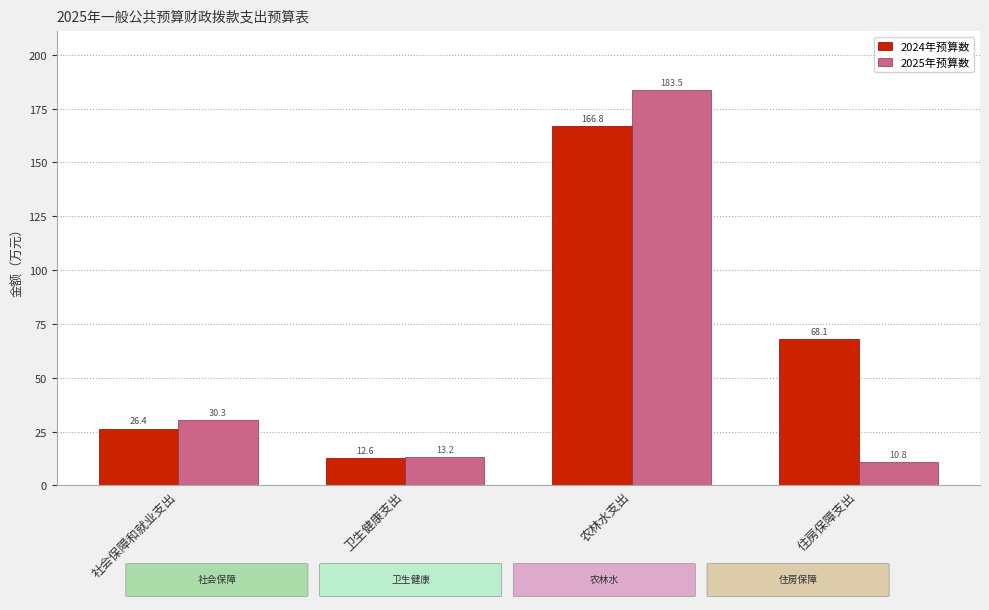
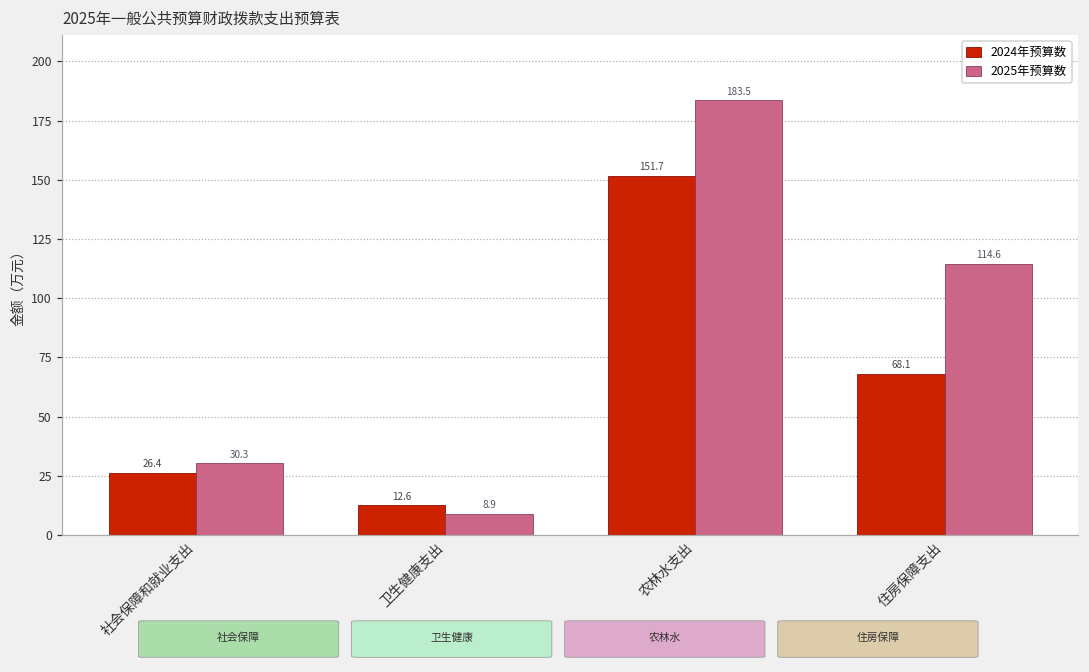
2025年预算数, 卫生健康支出: 13.2 -> 8.9
2024年预算数, 农林水支出: 166.8 -> 151.7
2025年预算数, 住房保障支出: 10.8 -> 114.6
